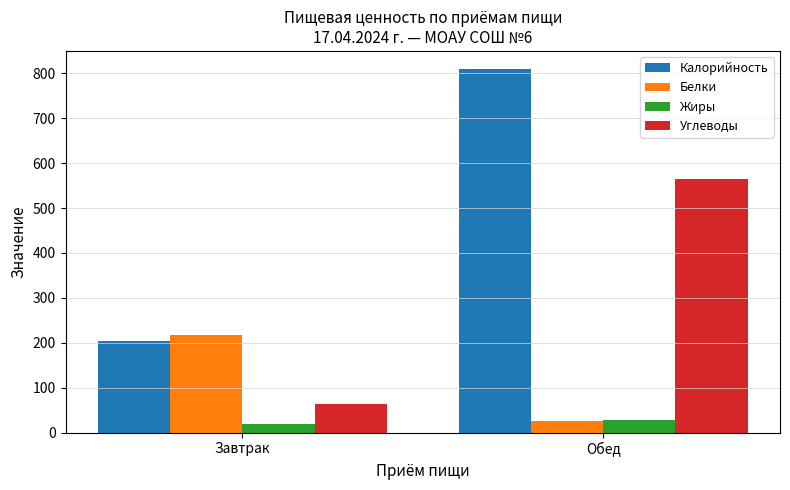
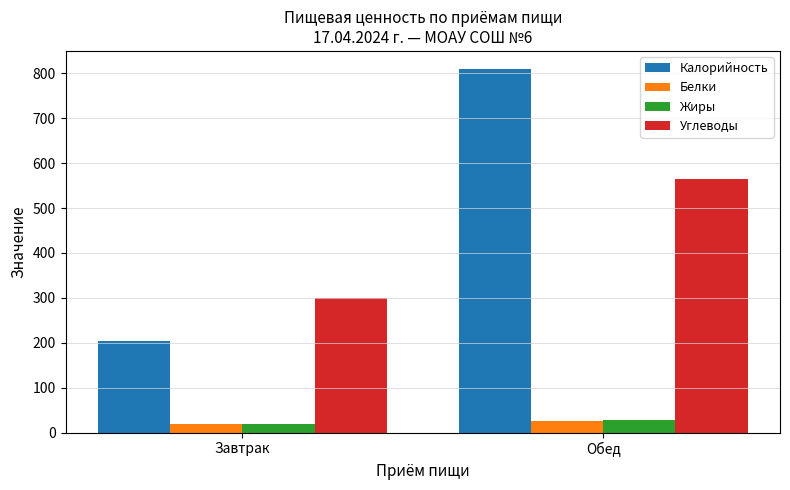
Белки, Завтрак: 220 -> 20
Углеводы, Завтрак: 60 -> 300
